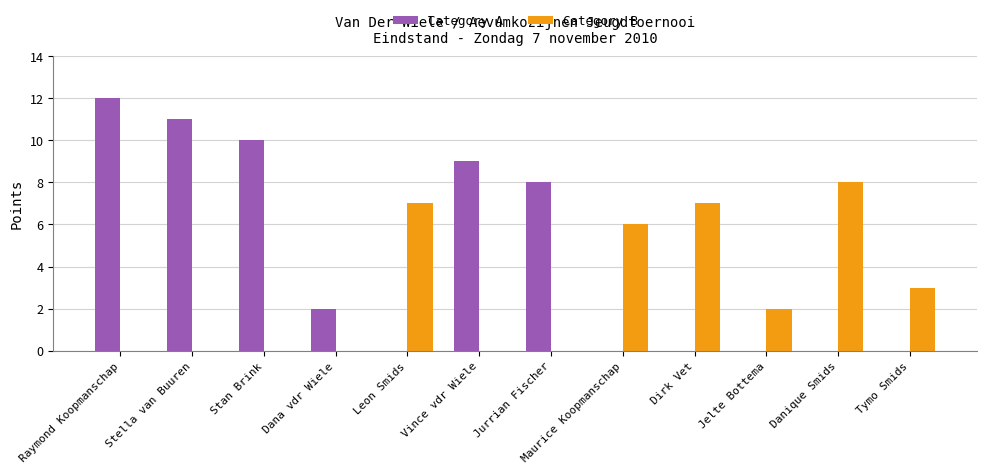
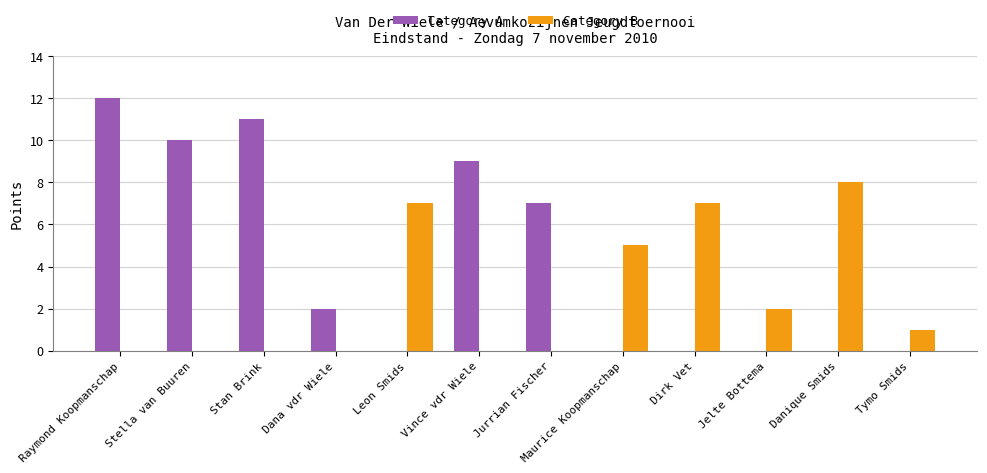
Category A, Stella van Buuren: 11 -> 10
Category A, Stan Brink: 10 -> 11
Category A, Jurrian Fischer: 8 -> 7
Category B, Maurice Koopmanschap: 6 -> 5
Category B, Tymo Smids: 3 -> 1
